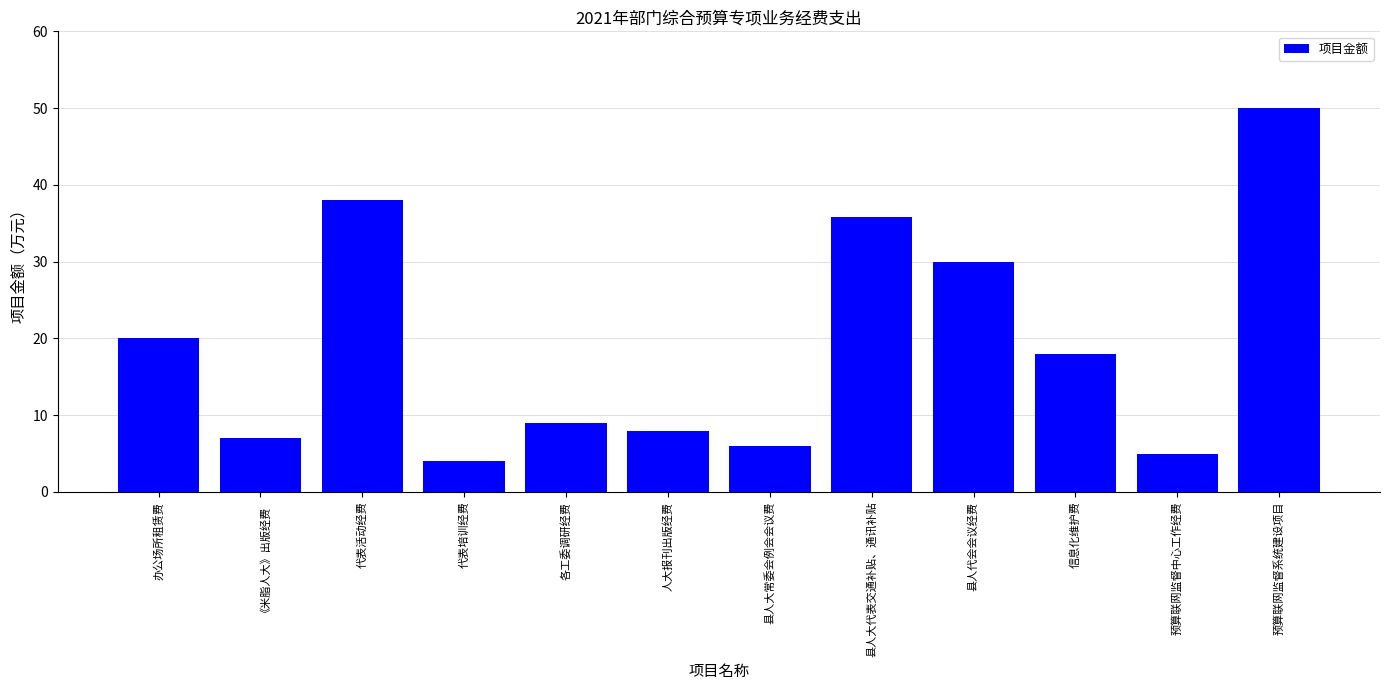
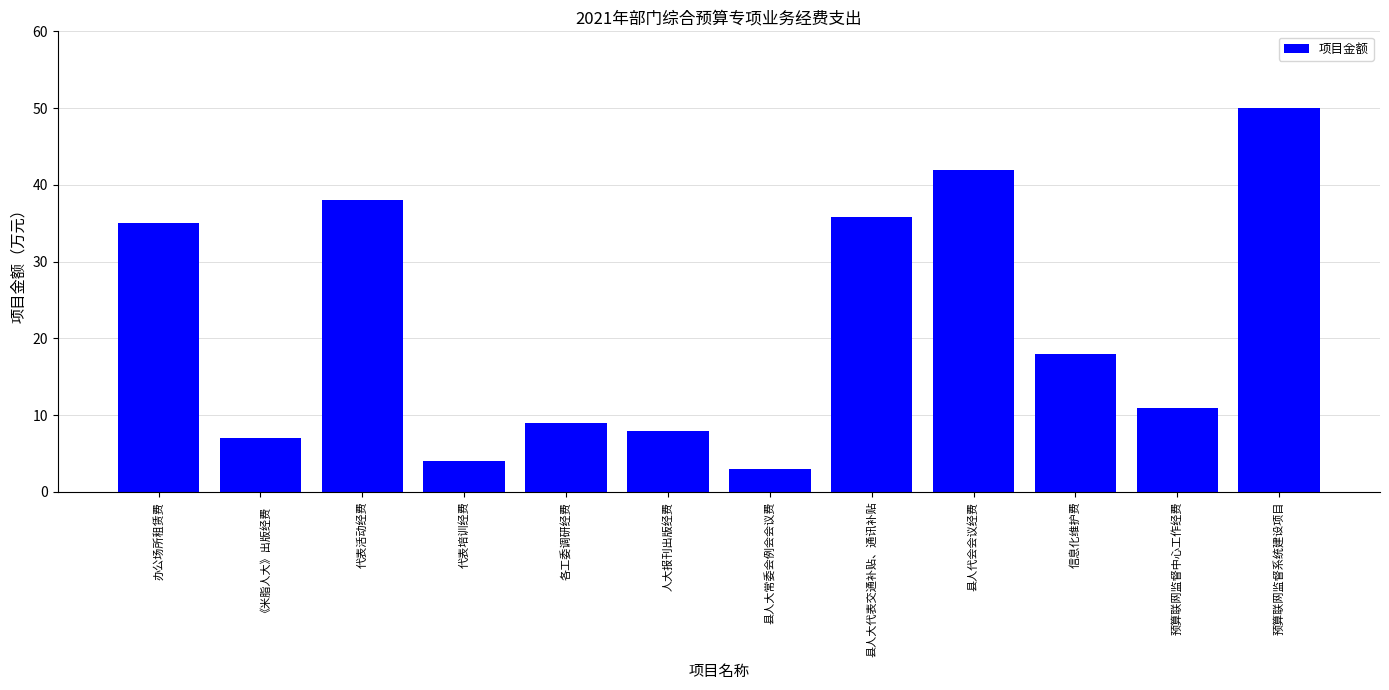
办公场所租赁费: 20 -> 35
县人大常委会例会会议费: 6 -> 3
县人代会会议经费: 30 -> 42
预算联网监督中心工作经费: 5 -> 11
